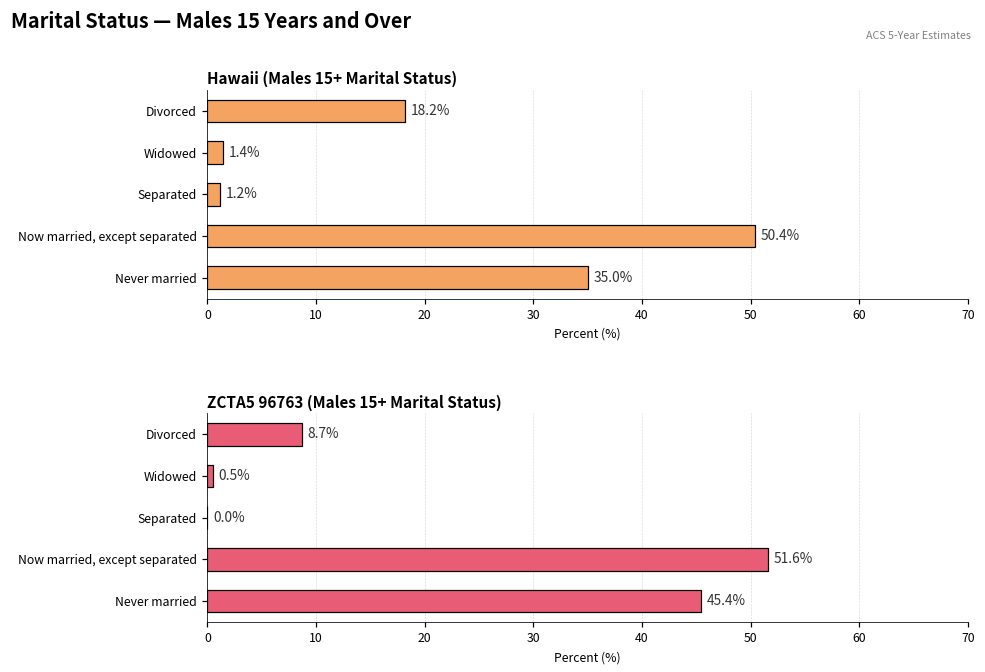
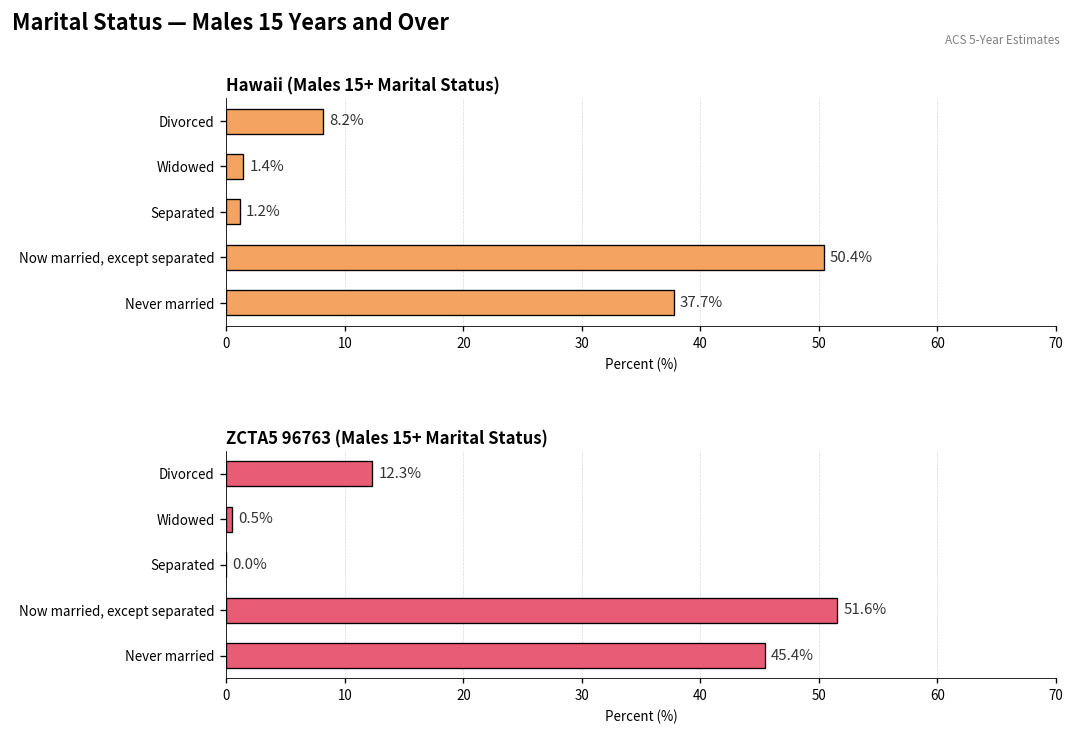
Hawaii (Males 15+ Marital Status), Divorced: 18.2% -> 8.2%
Hawaii (Males 15+ Marital Status), Never married: 35.0% -> 37.7%
ZCTA5 96763 (Males 15+ Marital Status), Divorced: 8.7% -> 12.3%
